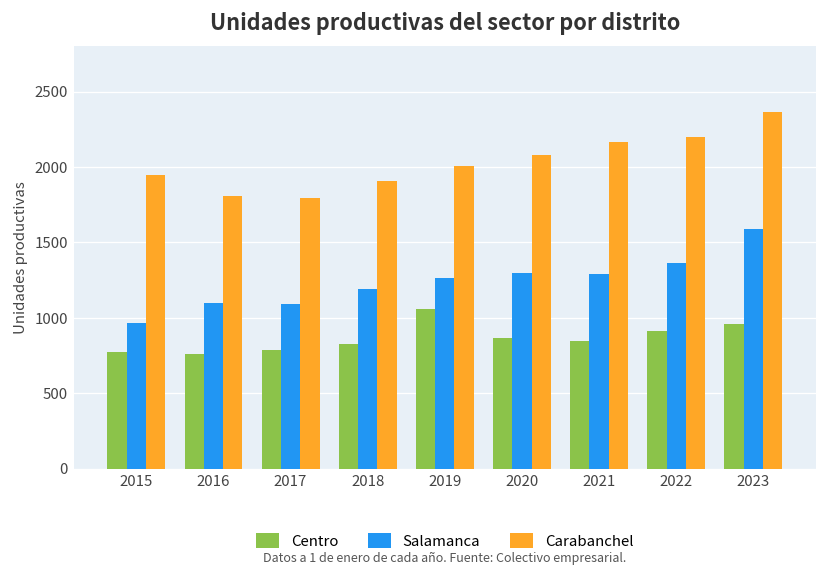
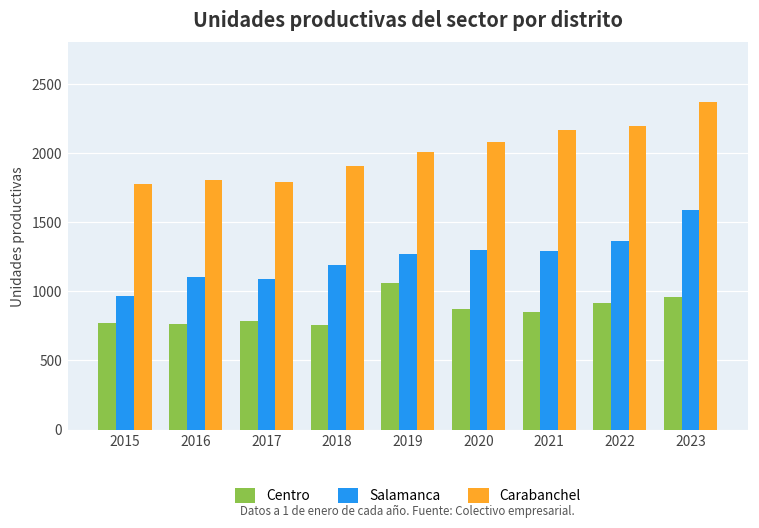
Carabanchel, 2015: 1950 -> 1780
Centro, 2018: 830 -> 760
